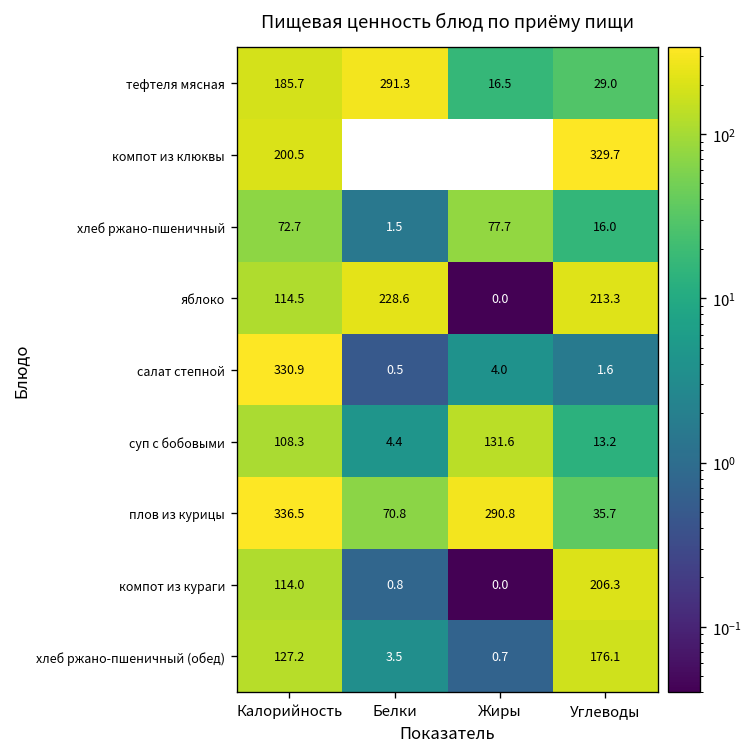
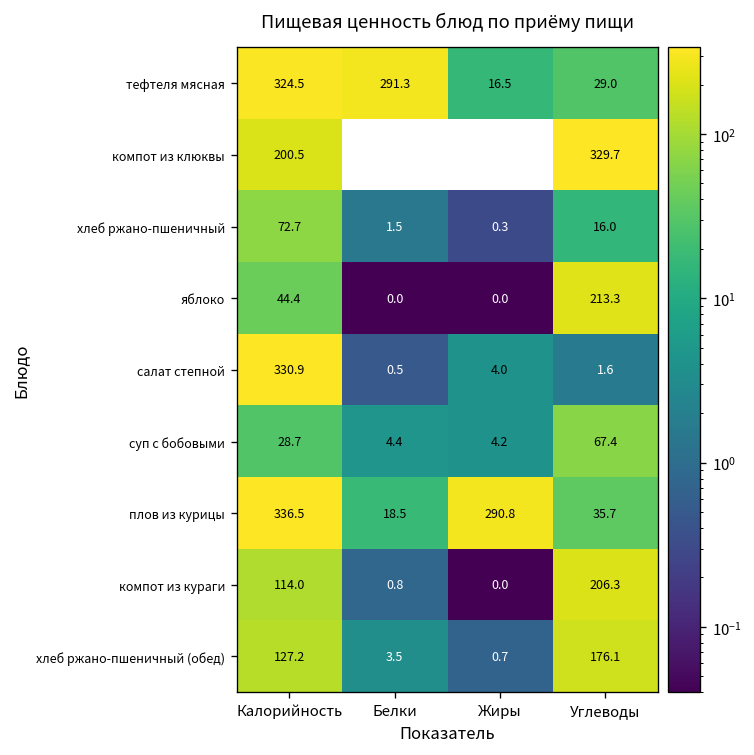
тефтеля мясная, Калорийность: 185.7 -> 324.5
хлеб ржано-пшеничный, Жиры: 77.7 -> 0.3
яблоко, Калорийность: 114.5 -> 44.4
яблоко, Белки: 228.6 -> 0.0
суп с бобовыми, Калорийность: 108.3 -> 28.7
суп с бобовыми, Жиры: 131.6 -> 4.2
суп с бобовыми, Углеводы: 13.2 -> 67.4
плов из курицы, Белки: 70.8 -> 18.5
